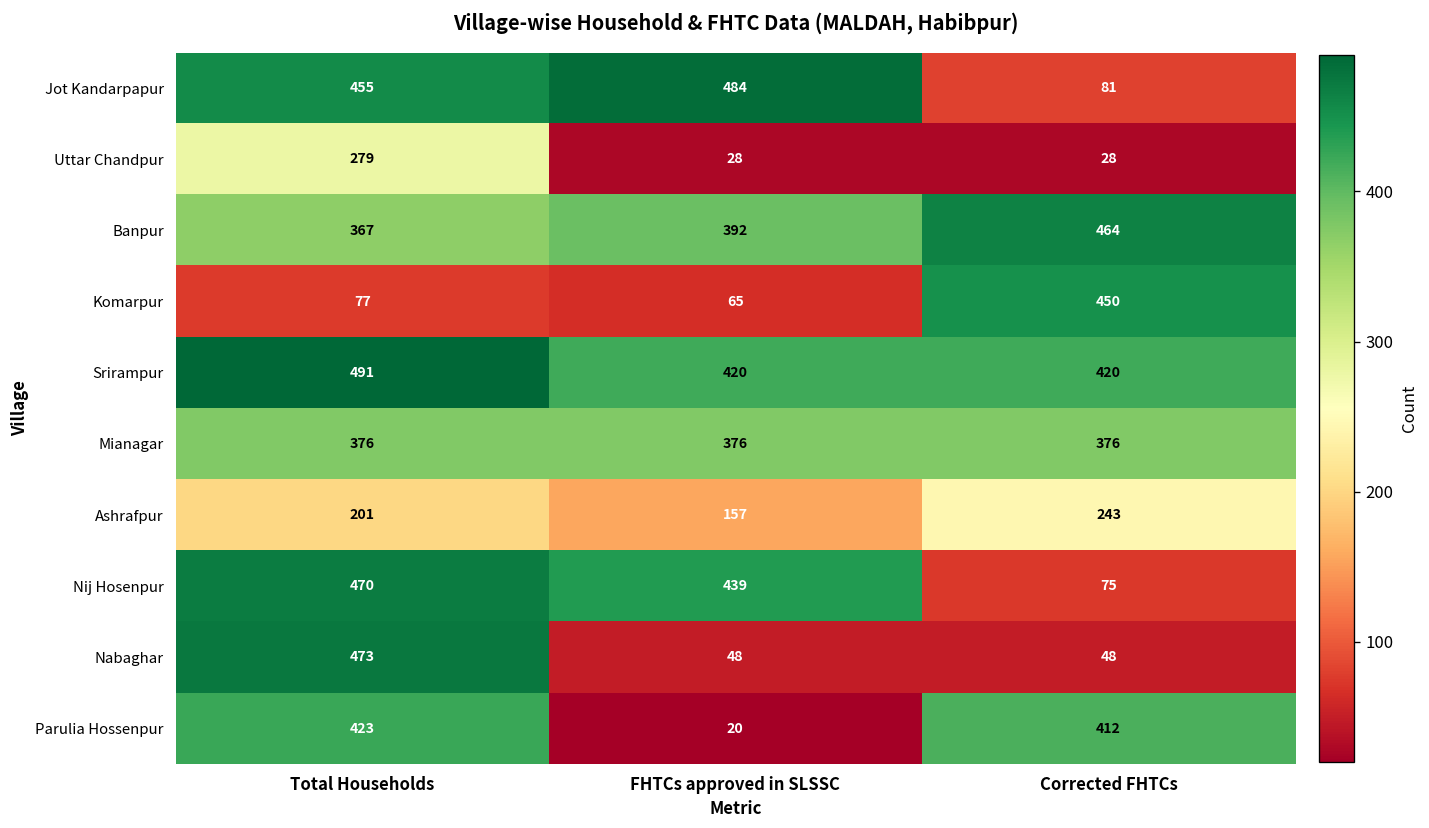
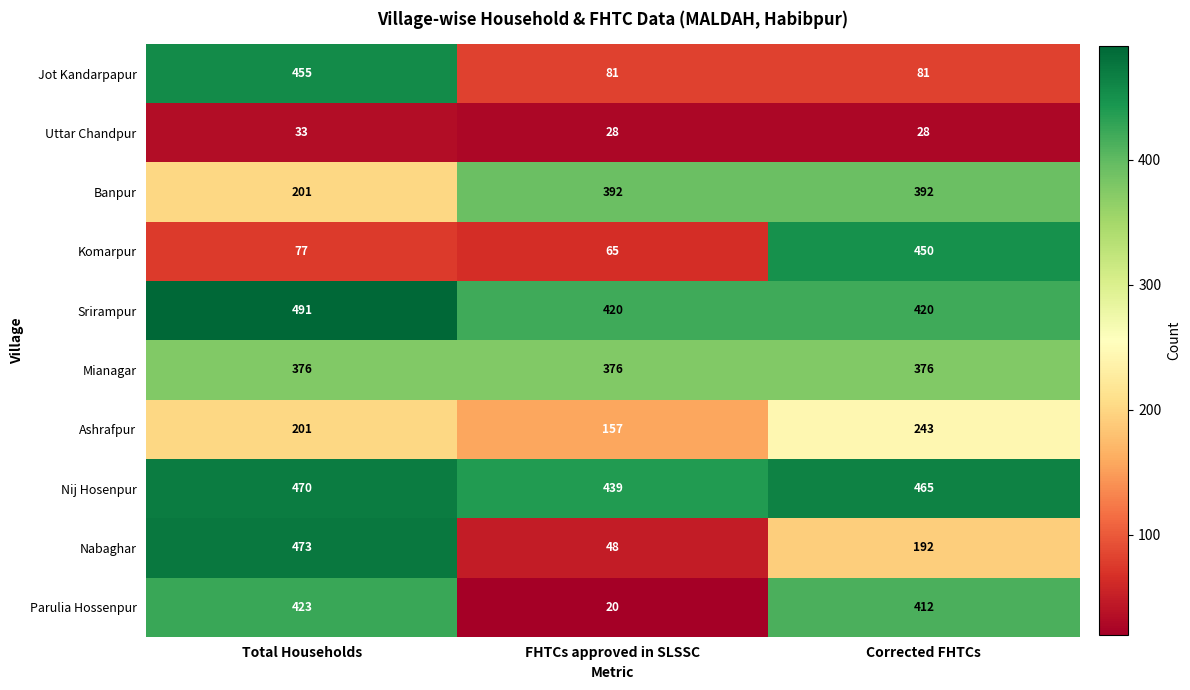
Jot Kandarpapur, FHTCs approved in SLSSC: 484 -> 81
Uttar Chandpur, Total Households: 279 -> 33
Banpur, Total Households: 367 -> 201
Banpur, Corrected FHTCs: 464 -> 392
Nij Hosenpur, Corrected FHTCs: 75 -> 465
Nabaghar, Corrected FHTCs: 48 -> 192
